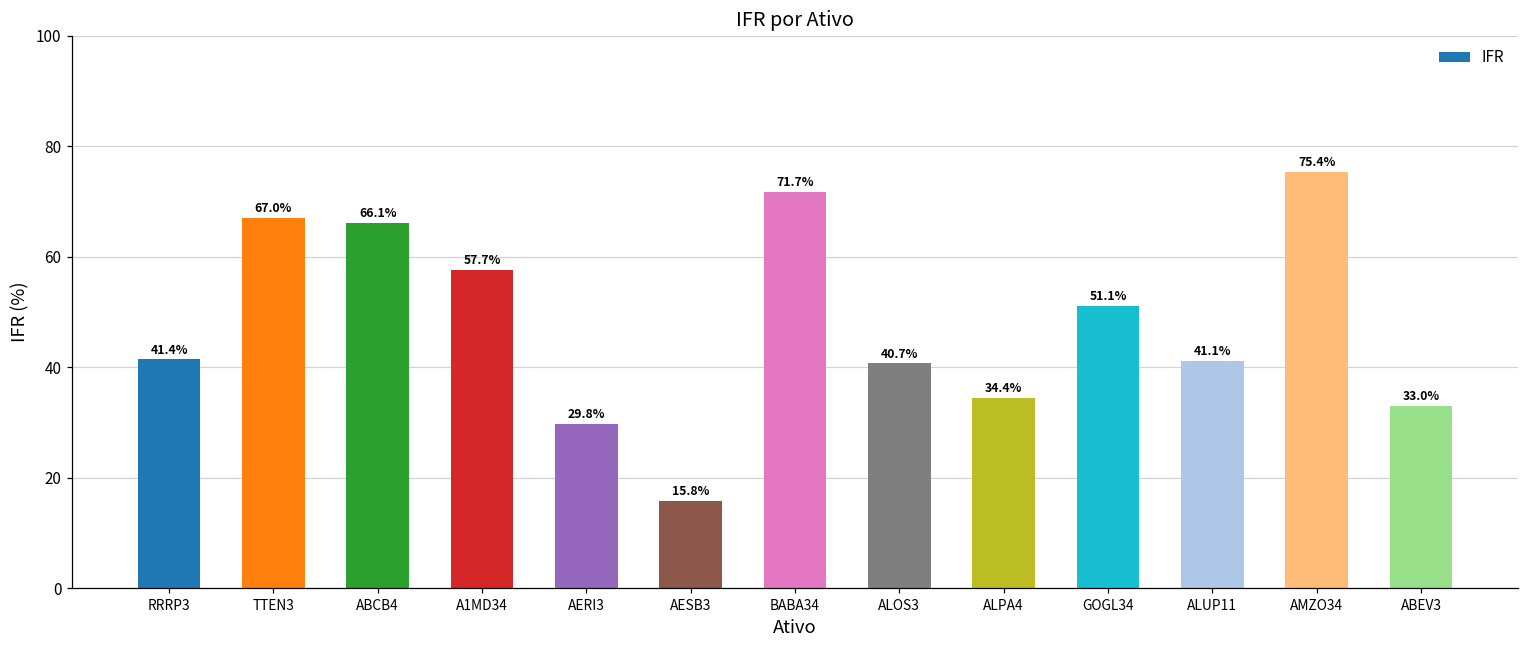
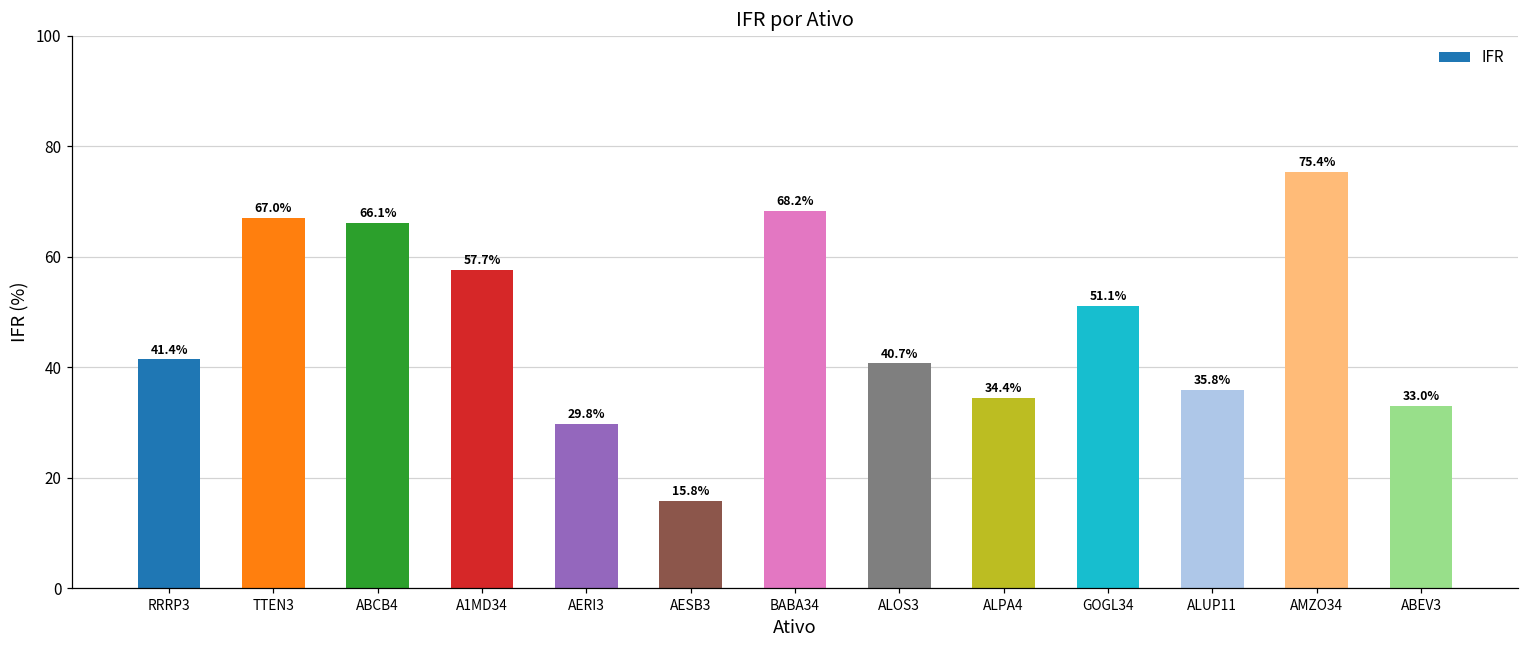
BABA34: 71.7% -> 68.2%
ALUP11: 41.1% -> 35.8%
